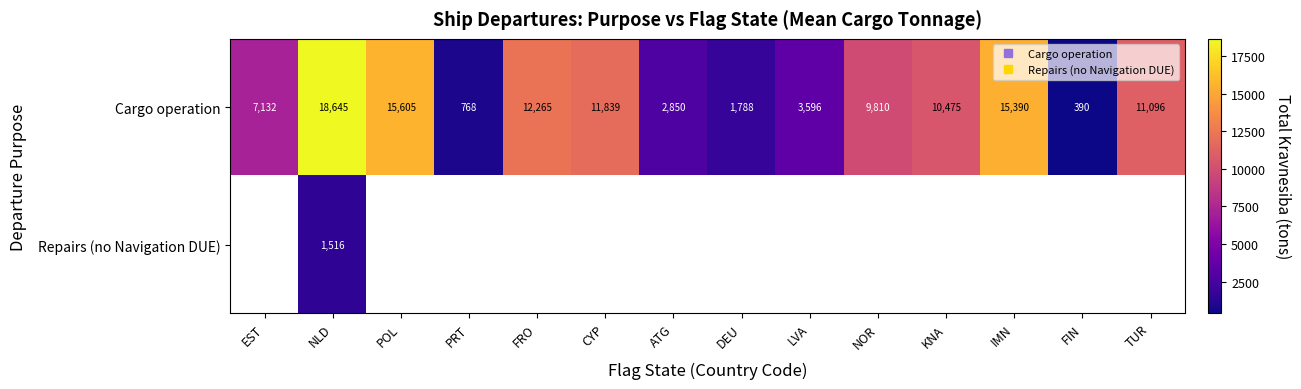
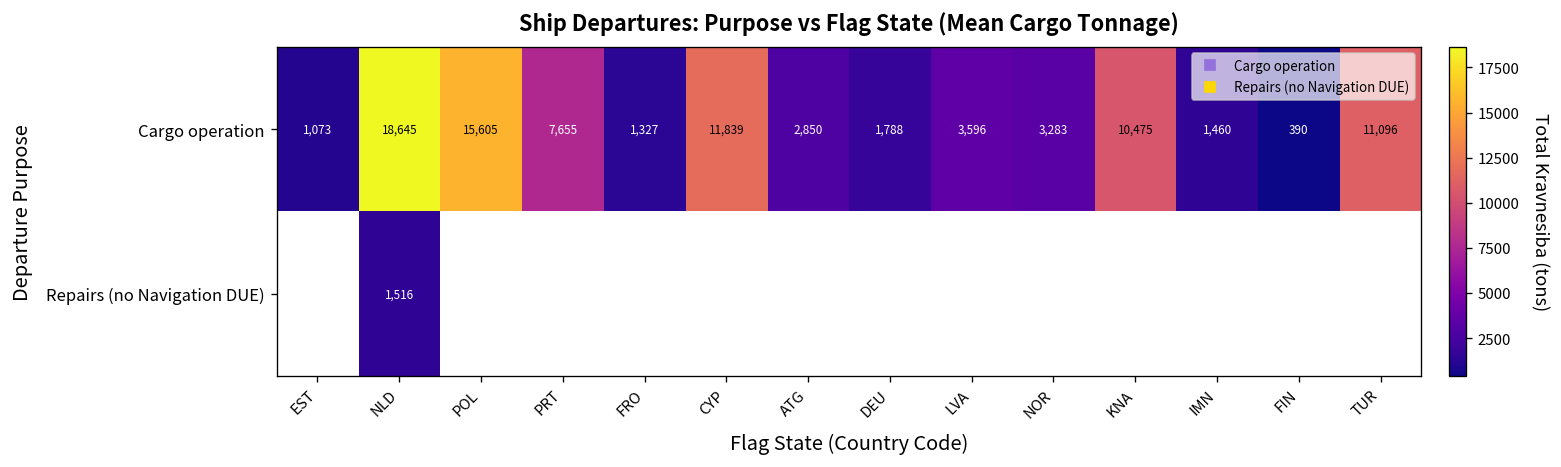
Cargo operation, EST: 7,132 -> 1,073
Cargo operation, PRT: 768 -> 7,655
Cargo operation, FRO: 12,265 -> 1,327
Cargo operation, NOR: 9,810 -> 3,283
Cargo operation, IMN: 15,390 -> 1,460
